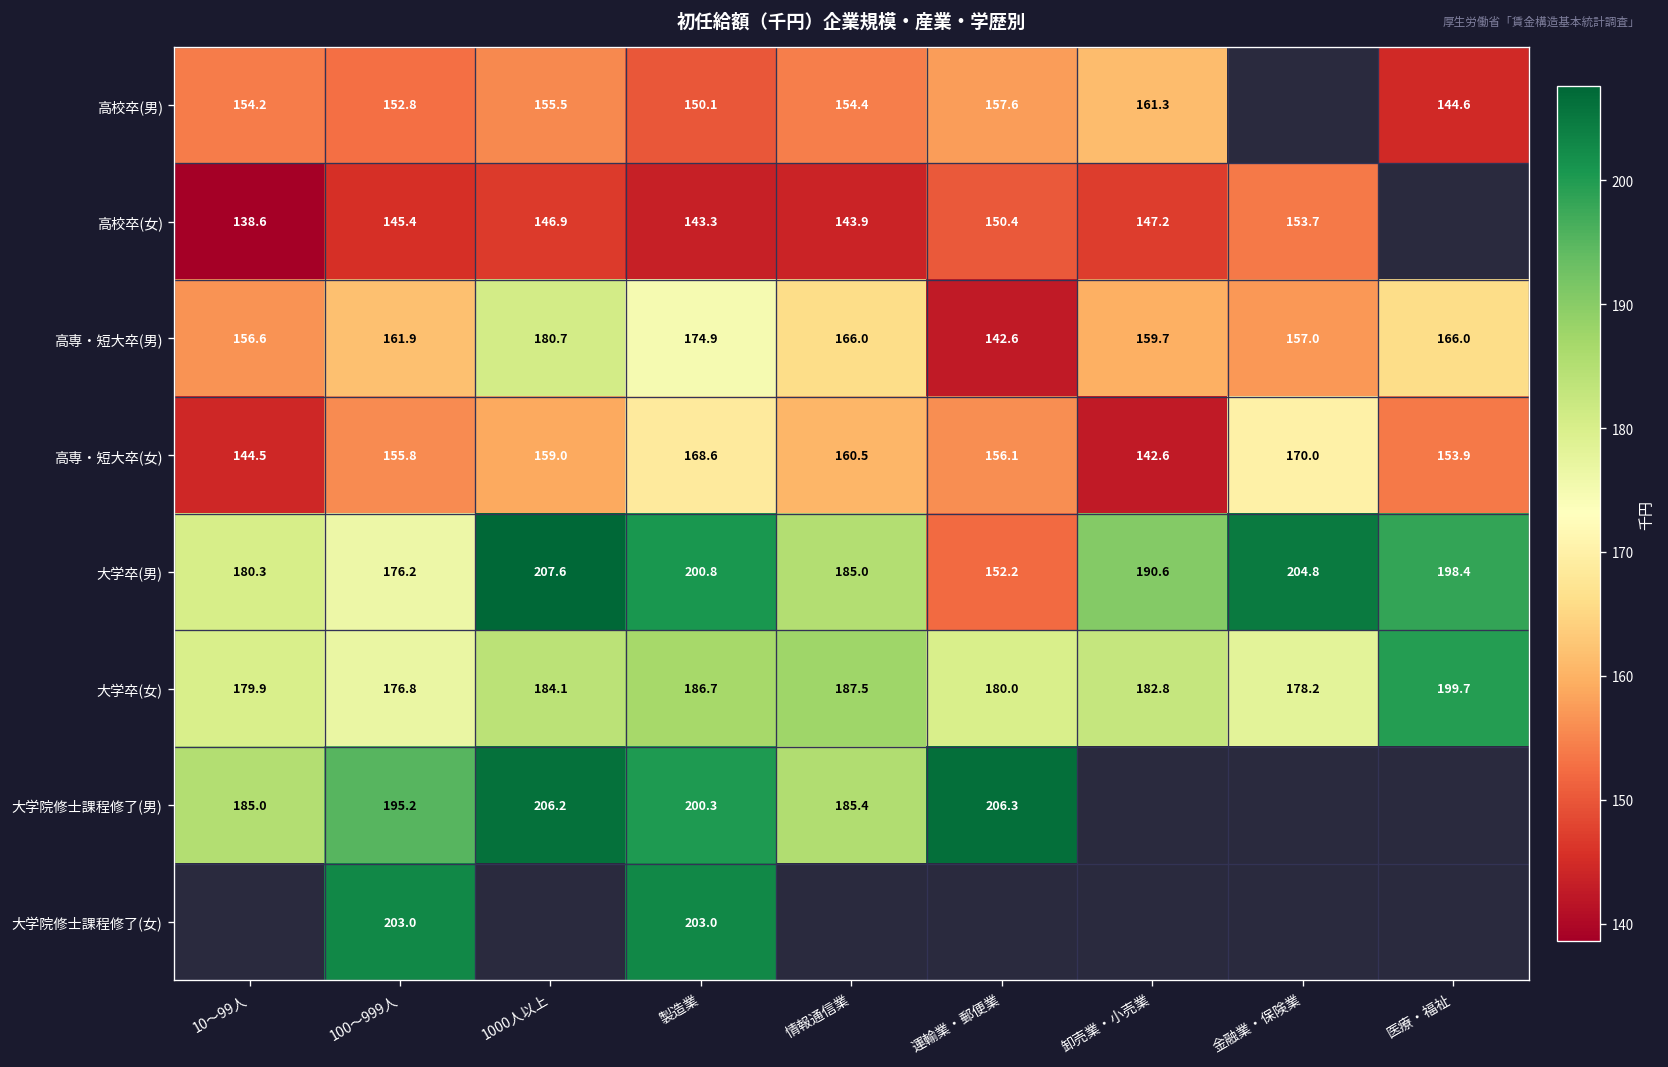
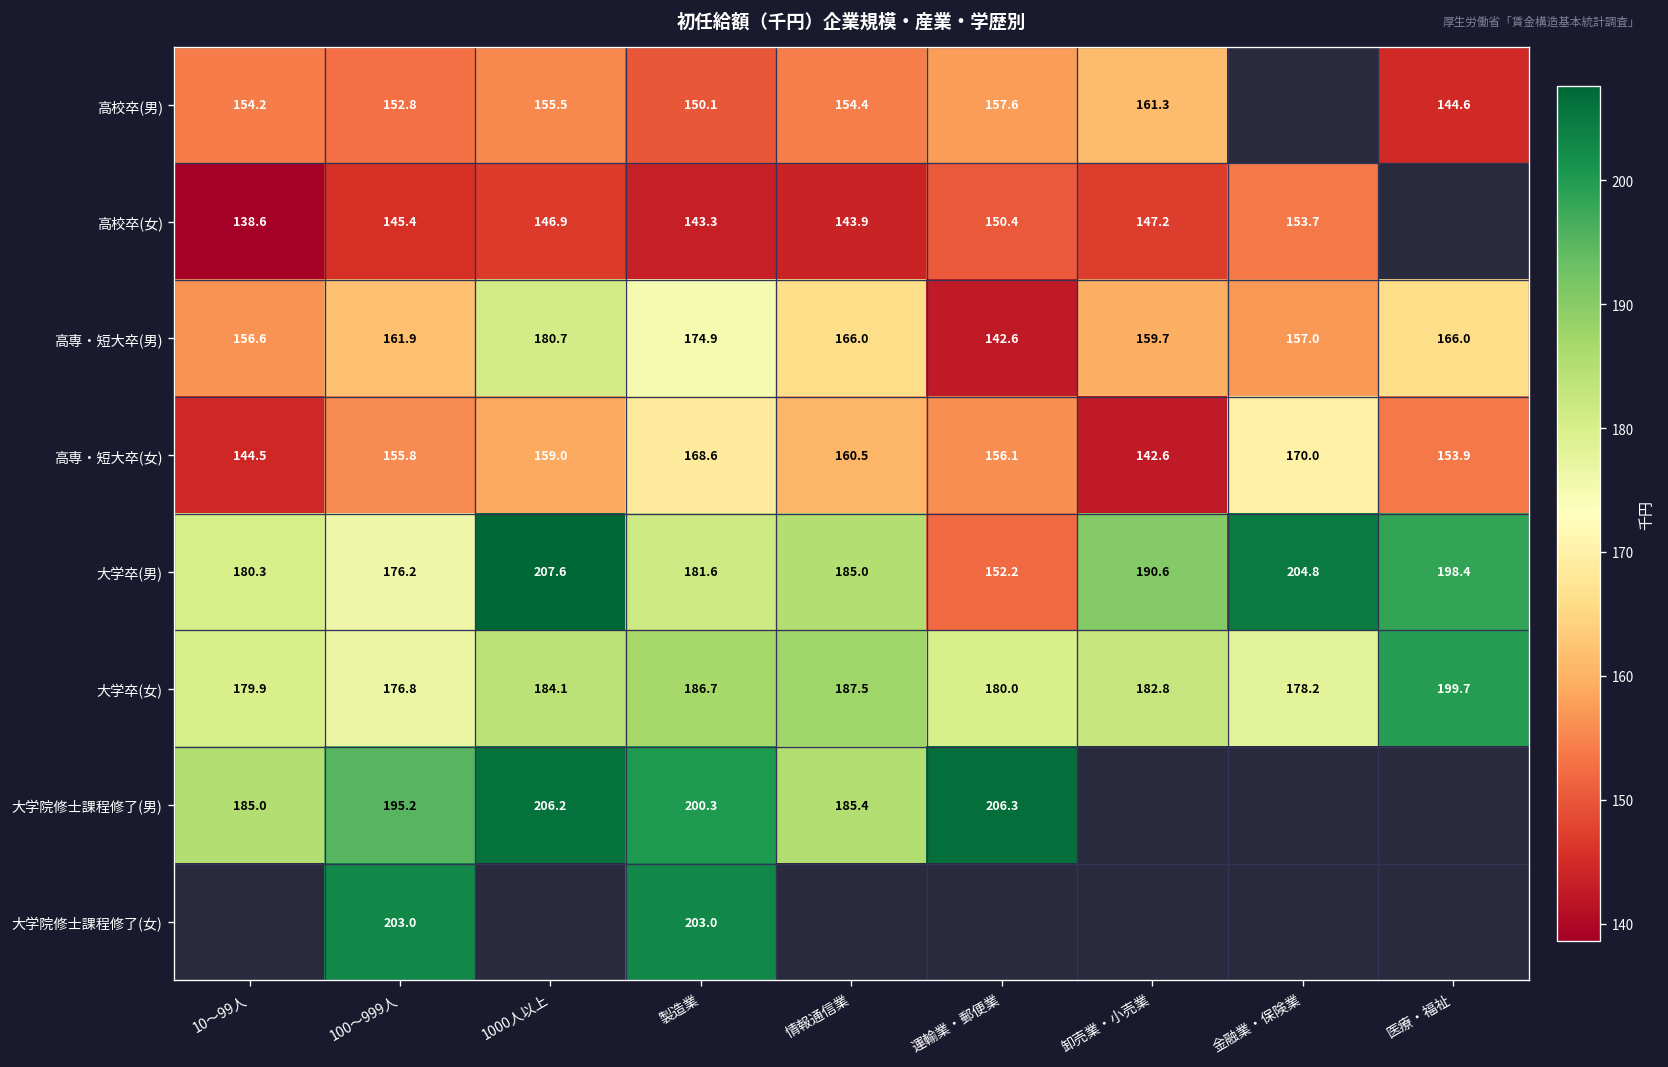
大学卒(男), 製造業: 200.8 -> 181.6
